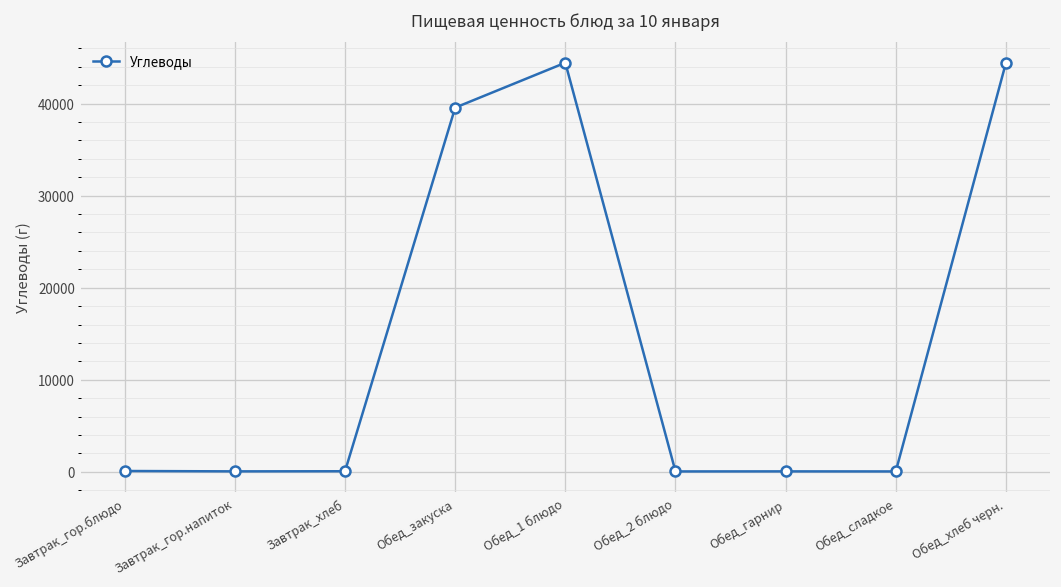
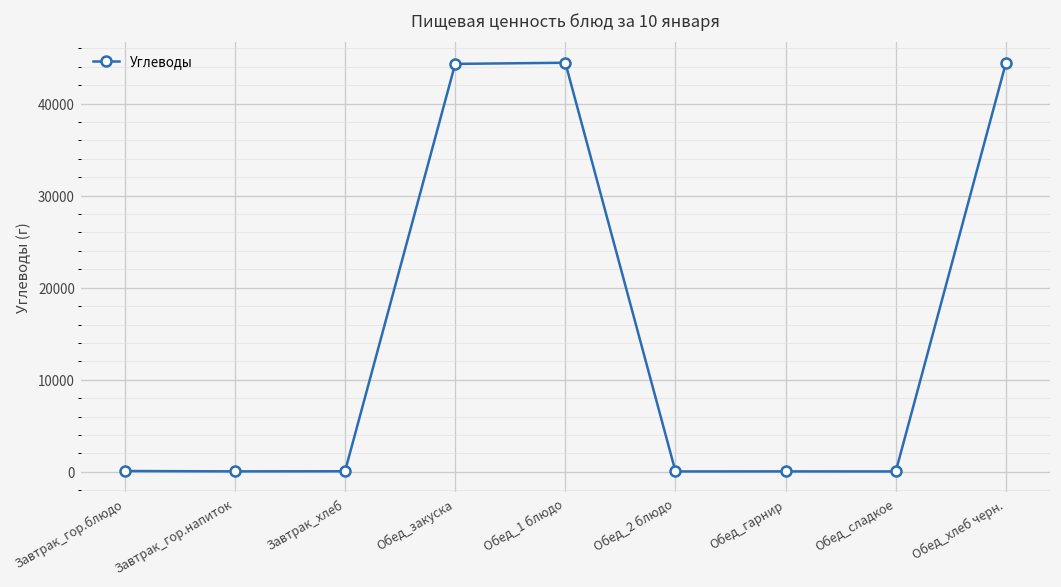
Обед_закуска: 40000 -> 44000
